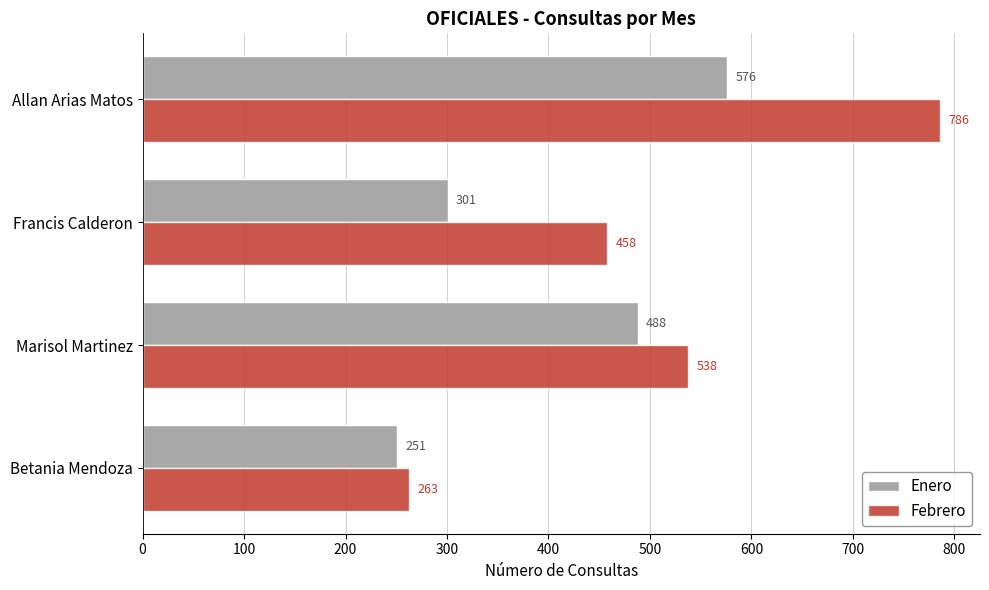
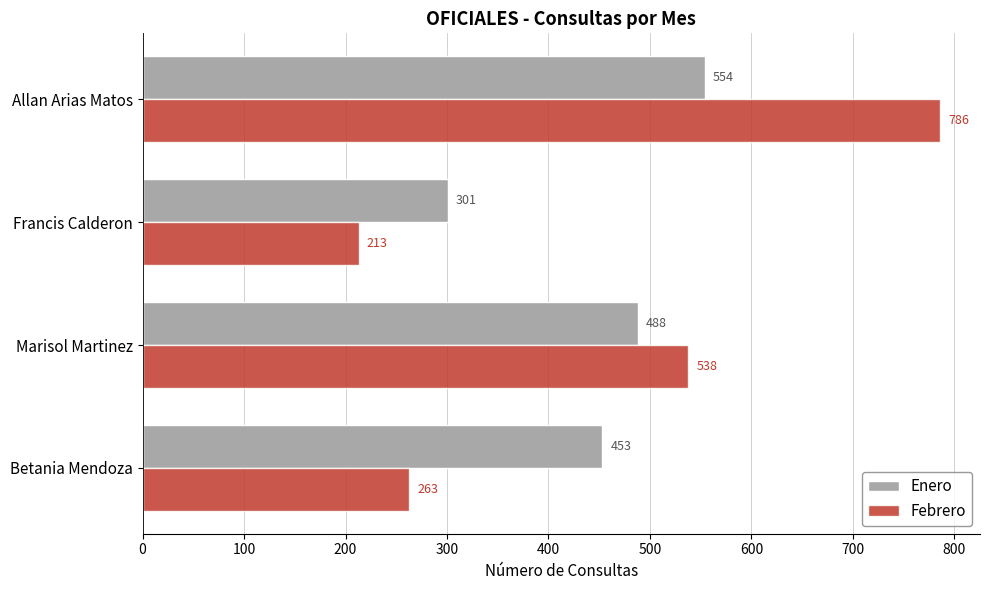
Enero, Allan Arias Matos: 576 -> 554
Febrero, Francis Calderon: 458 -> 213
Enero, Betania Mendoza: 251 -> 453
